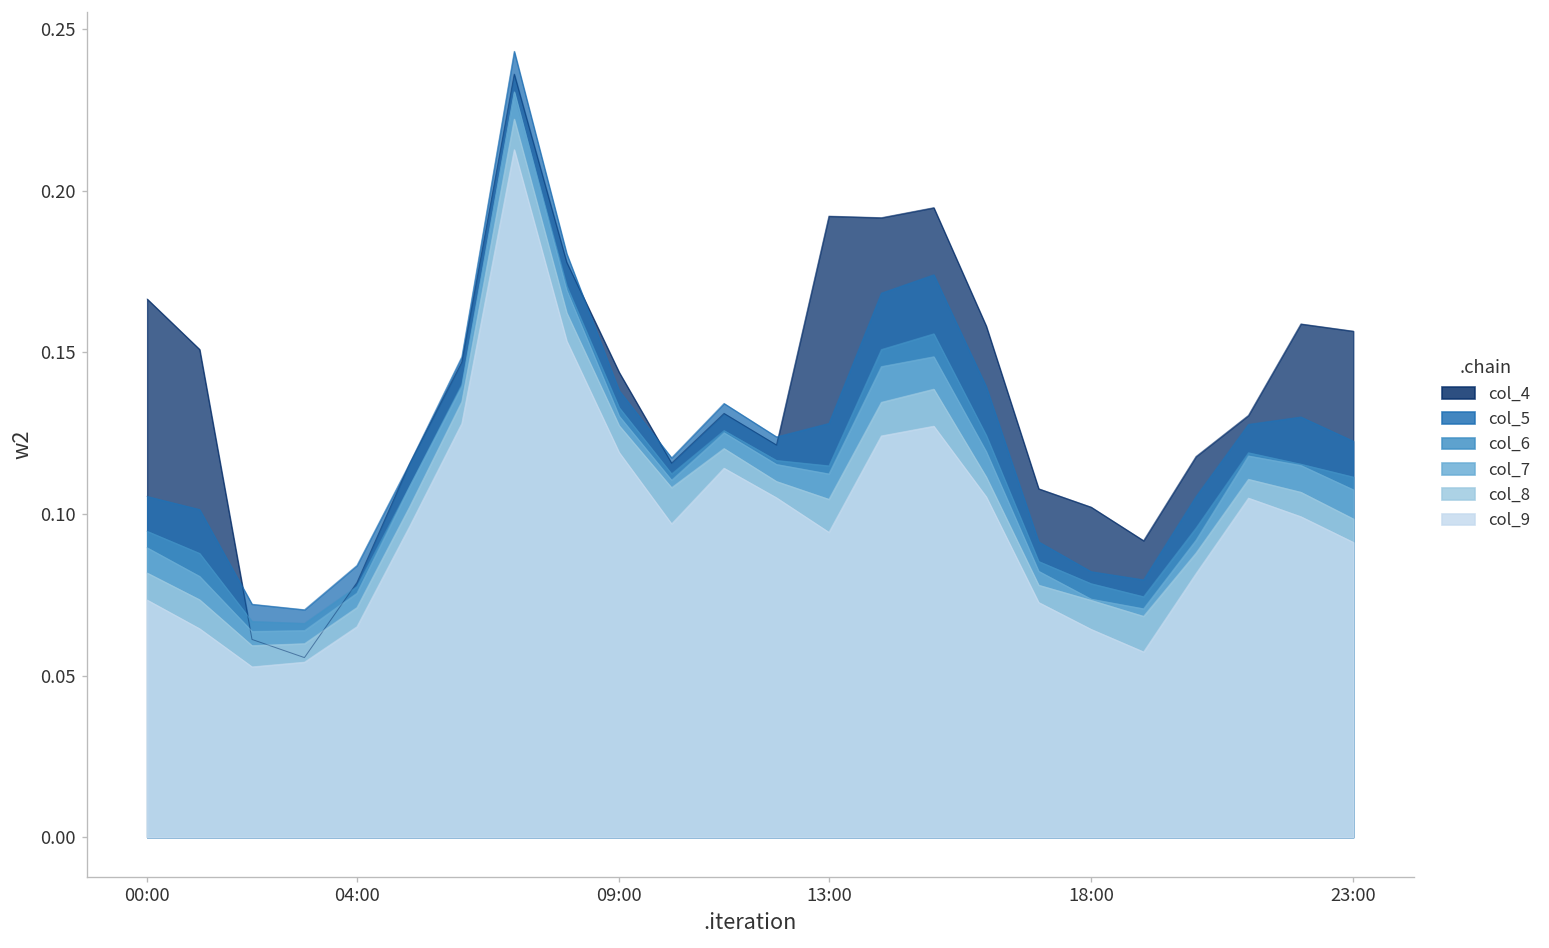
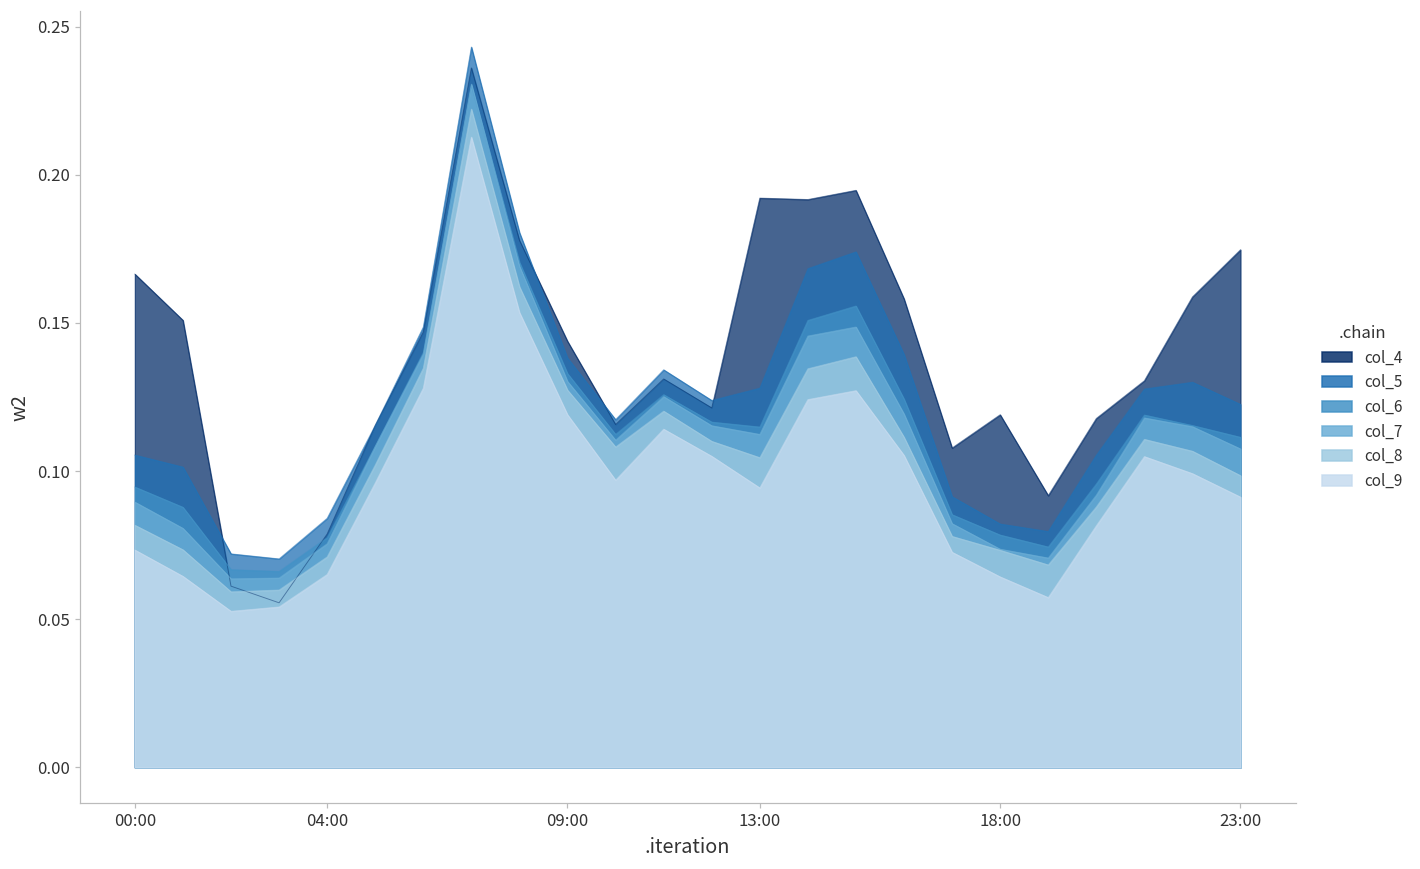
col_4, 18:00: 0.102 -> 0.119
col_4, 23:00: 0.157 -> 0.175
